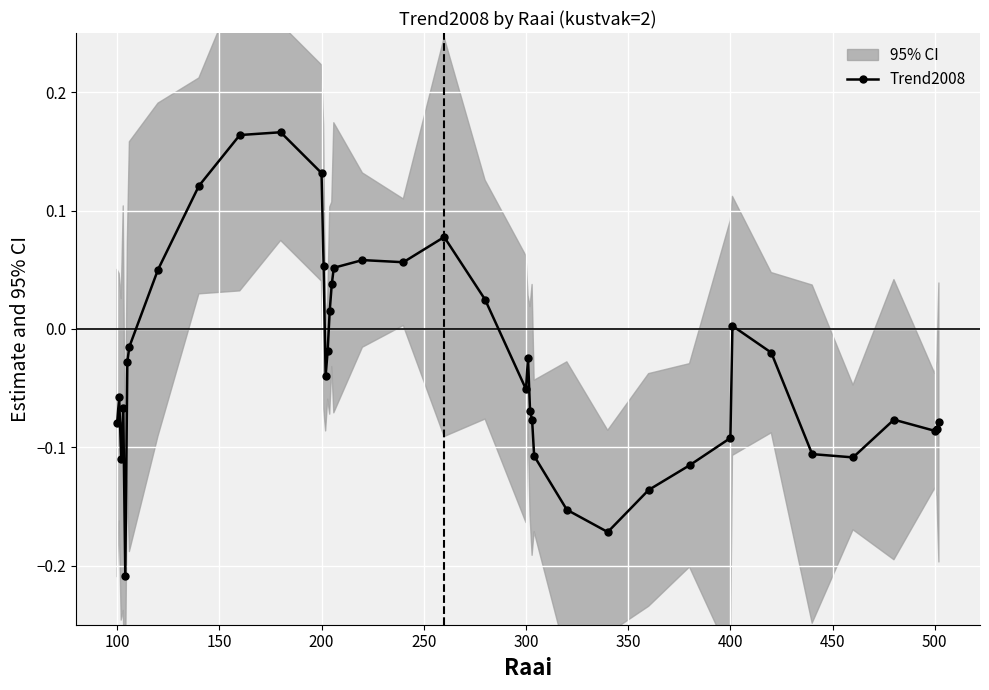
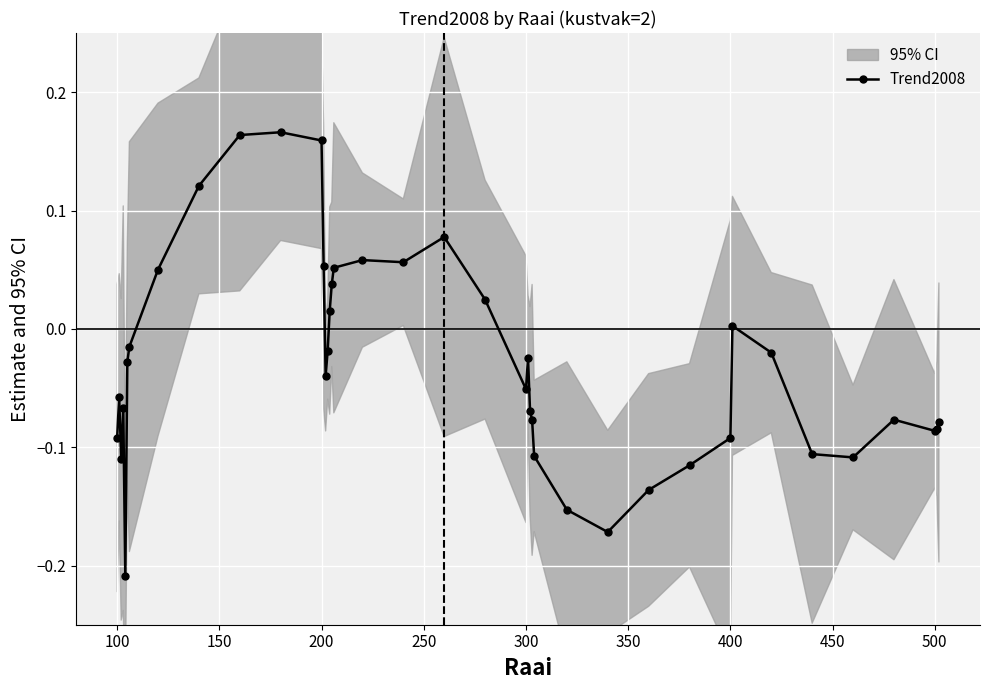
Trend2008, 100: -0.080 -> -0.092
Trend2008, 200: 0.132 -> 0.159
